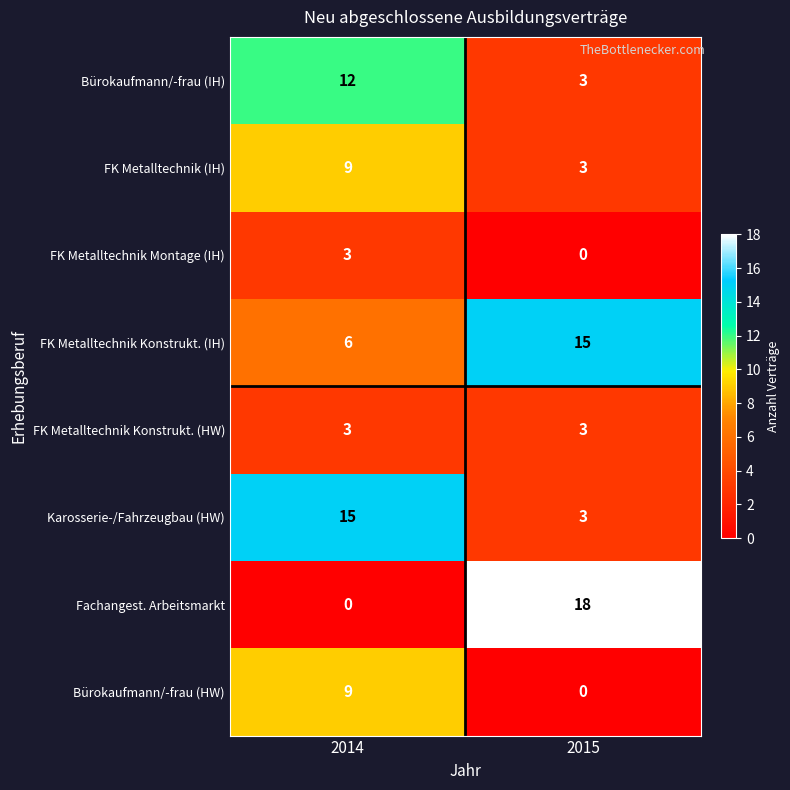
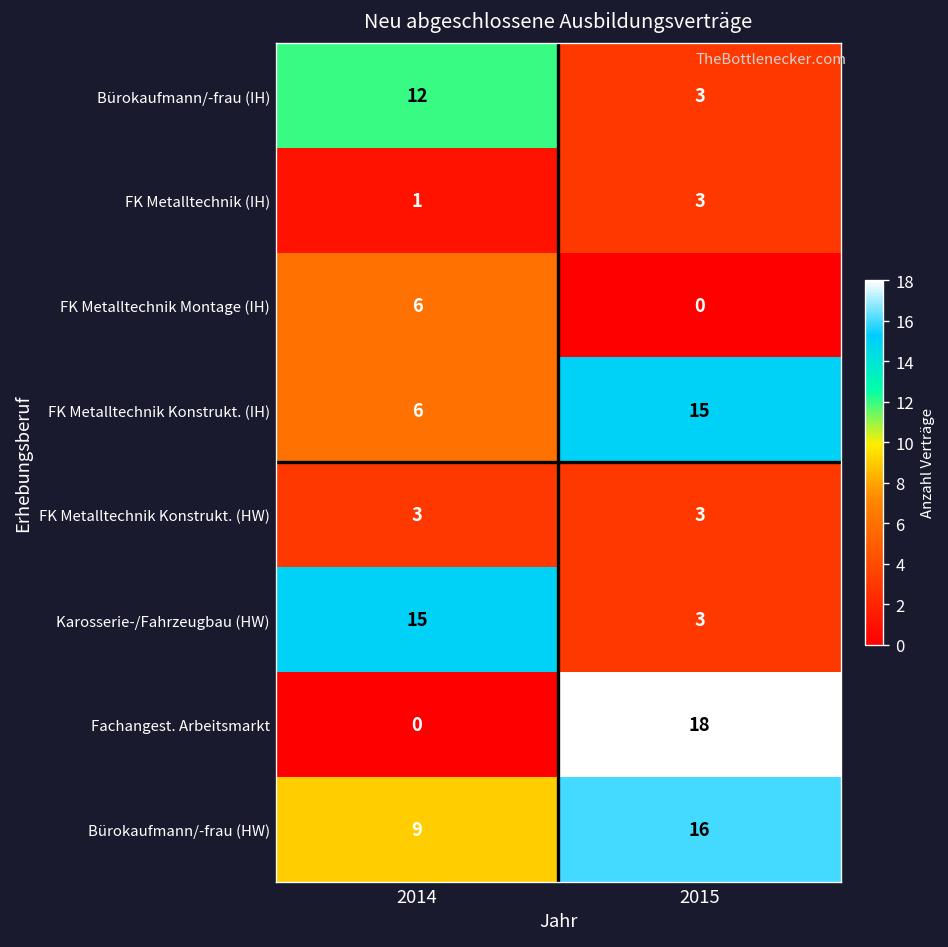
FK Metalltechnik (IH), 2014: 9 -> 1
FK Metalltechnik Montage (IH), 2014: 3 -> 6
Bürokaufmann/-frau (HW), 2015: 0 -> 16
